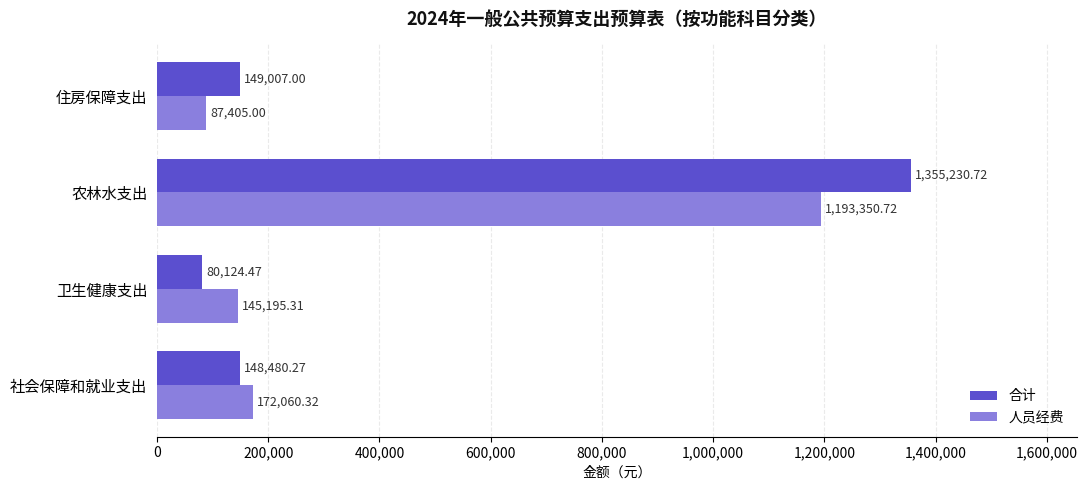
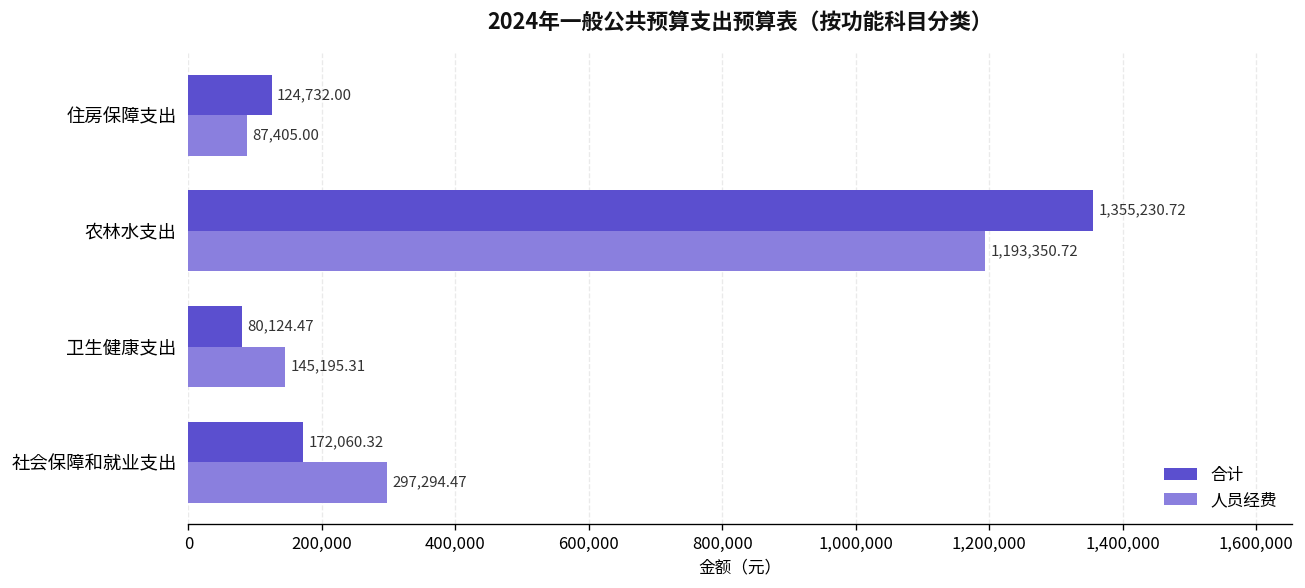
合计, 住房保障支出: 149,007.00 -> 124,732.00
合计, 社会保障和就业支出: 148,480.27 -> 172,060.32
人员经费, 社会保障和就业支出: 172,060.32 -> 297,294.47
